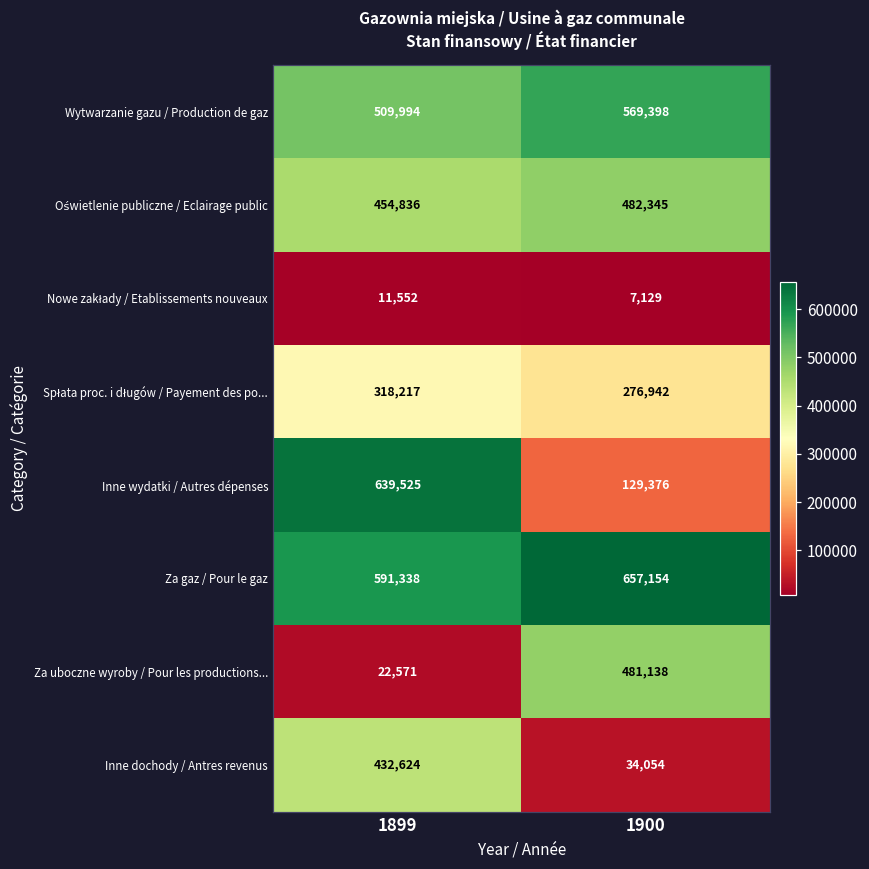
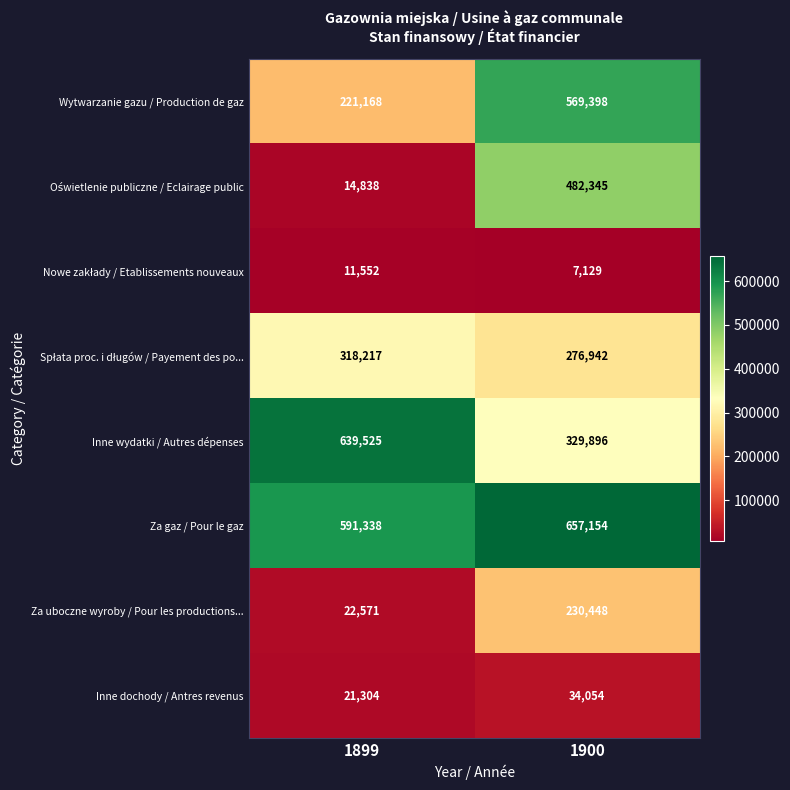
Wytwarzanie gazu / Production de gaz, 1899: 509,994 -> 221,168
Oświetlenie publiczne / Eclairage public, 1899: 454,836 -> 14,838
Inne wydatki / Autres dépenses, 1900: 129,376 -> 329,896
Za uboczne wyroby / Pour les productions..., 1900: 481,138 -> 230,448
Inne dochody / Antres revenus, 1899: 432,624 -> 21,304
